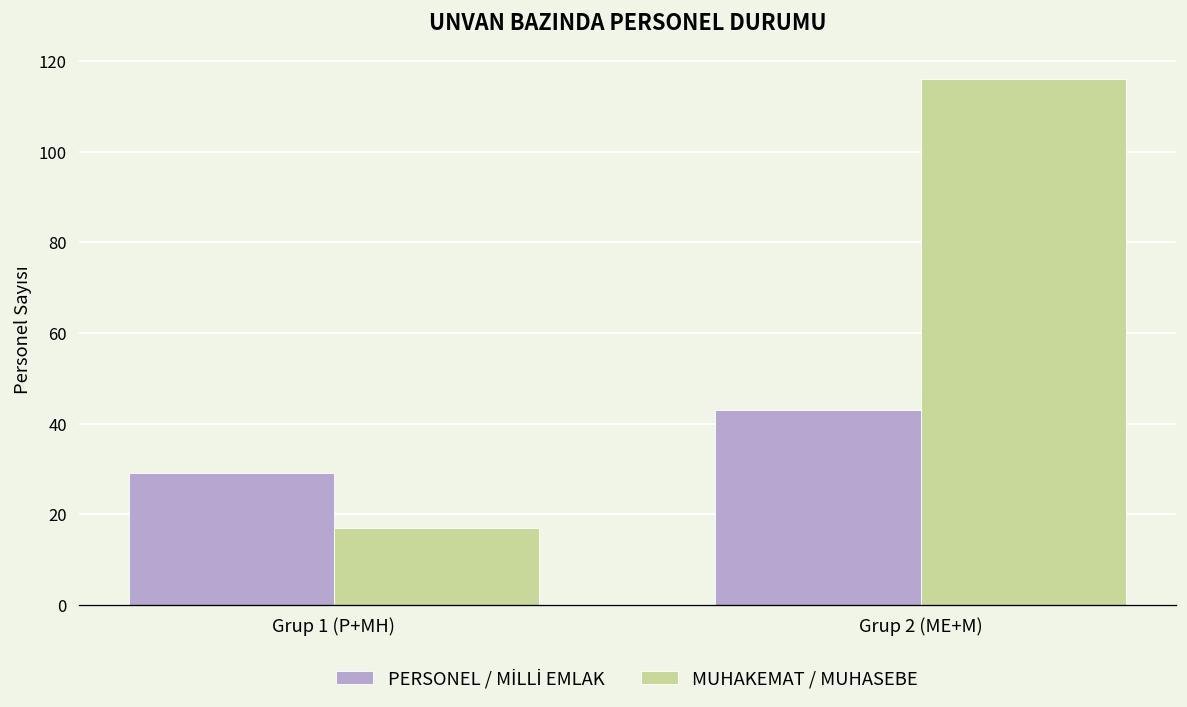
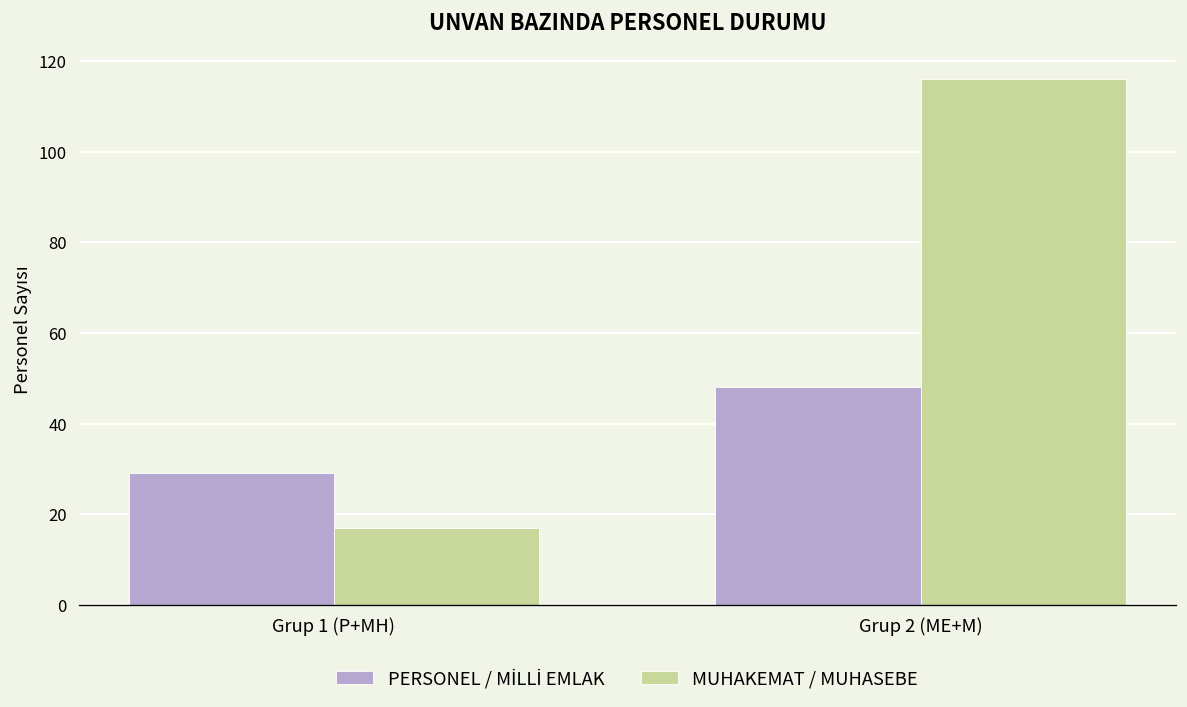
PERSONEL / MİLLİ EMLAK, Grup 2 (ME+M): 43 -> 48
